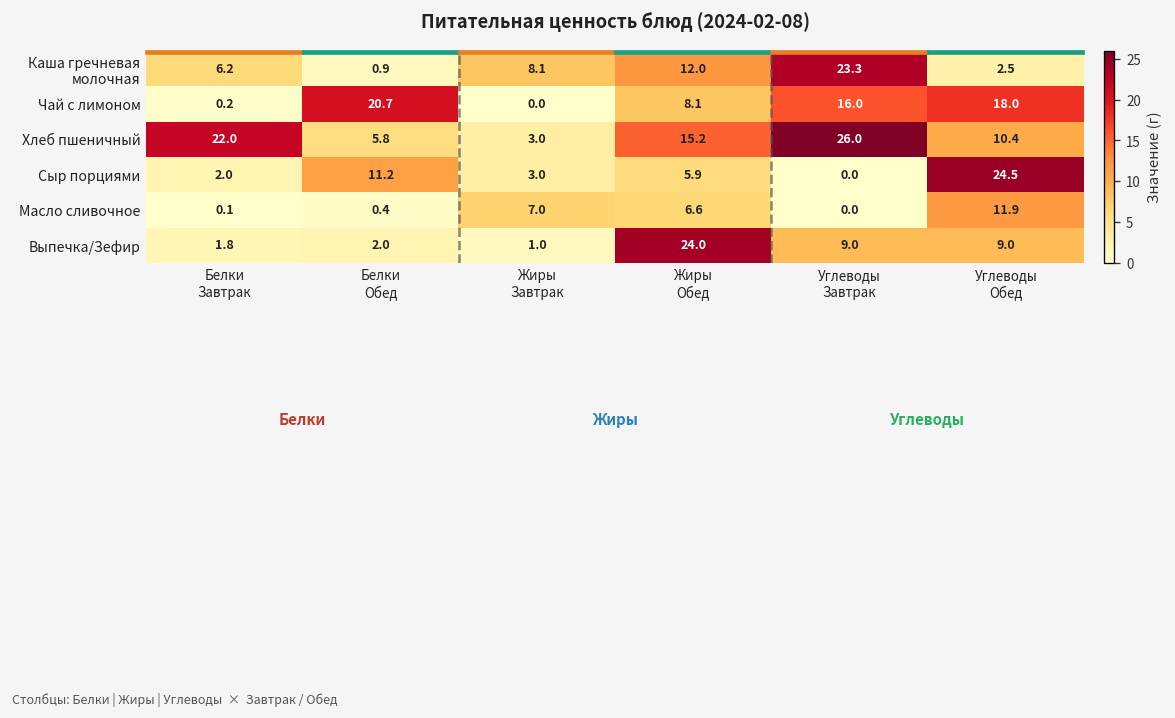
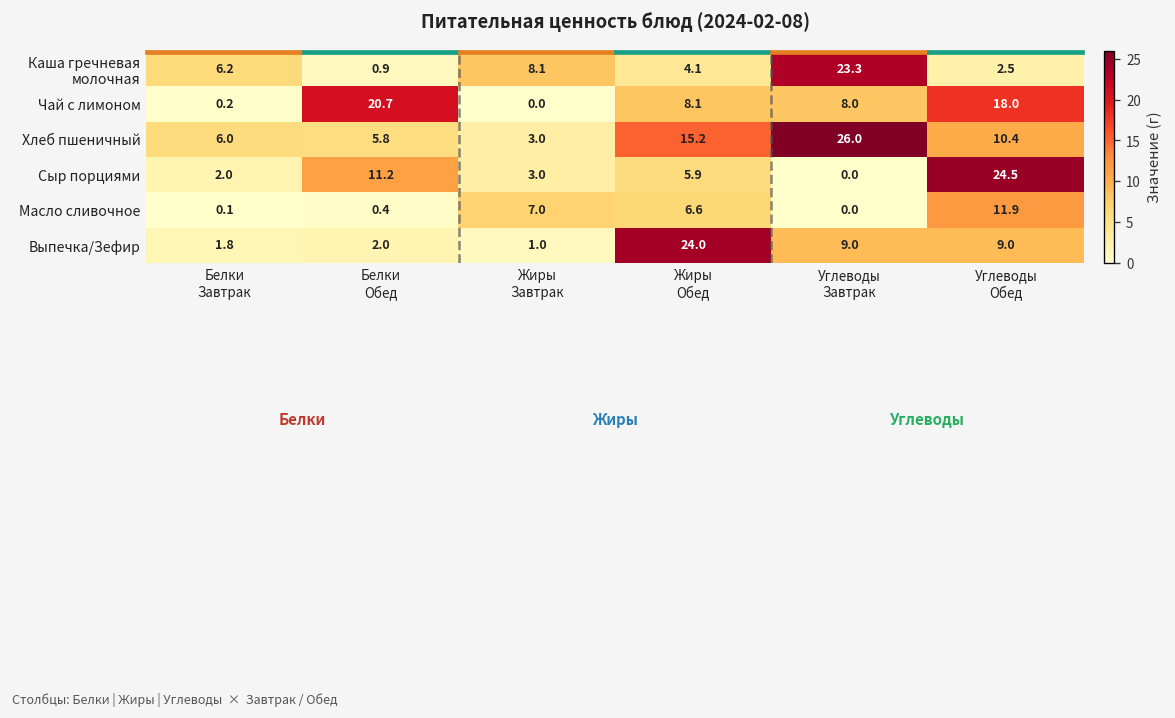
Каша гречневая молочная, Жиры Обед: 12.0 -> 4.1
Чай с лимоном, Углеводы Завтрак: 16.0 -> 8.0
Хлеб пшеничный, Белки Завтрак: 22.0 -> 6.0
